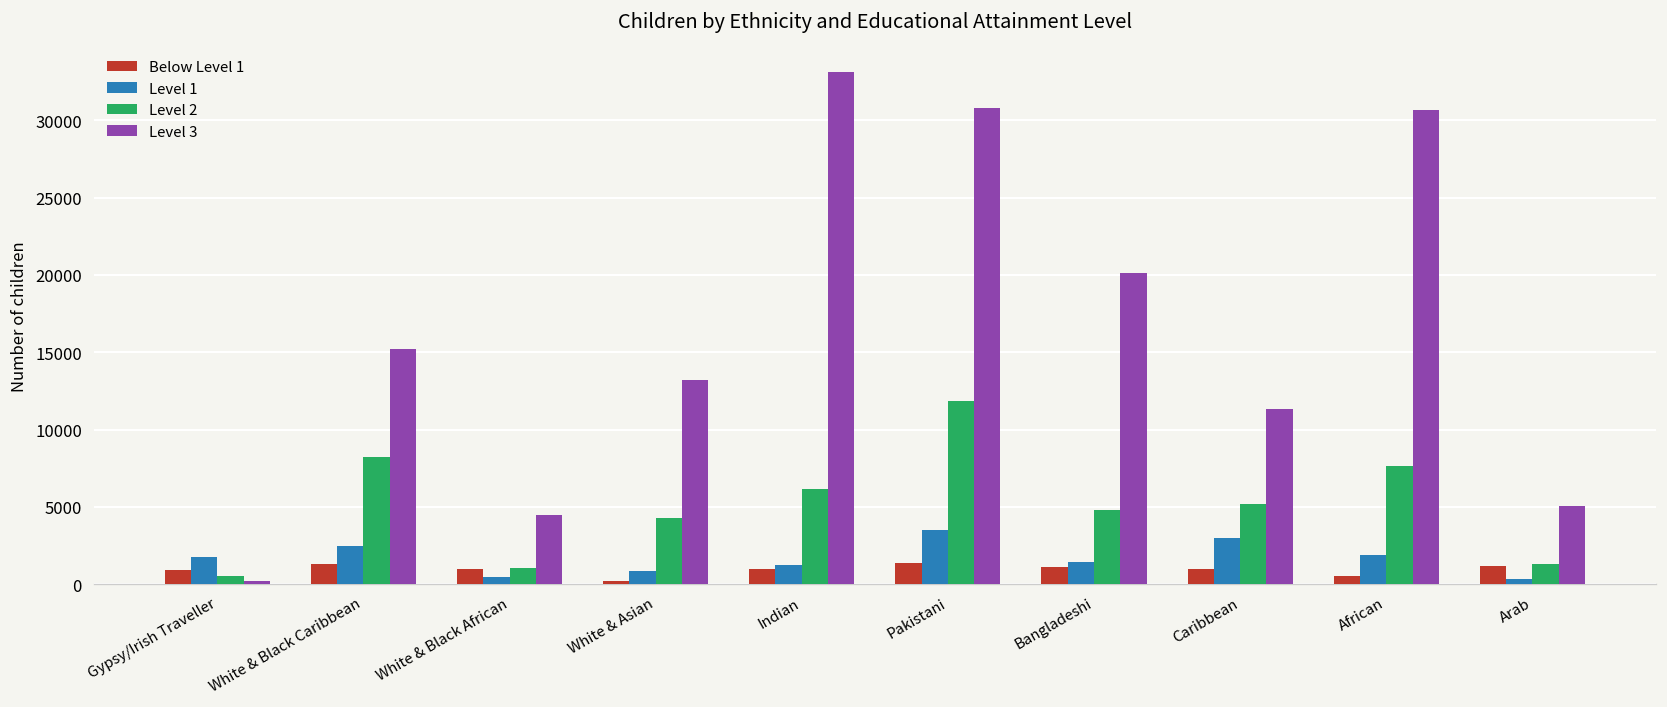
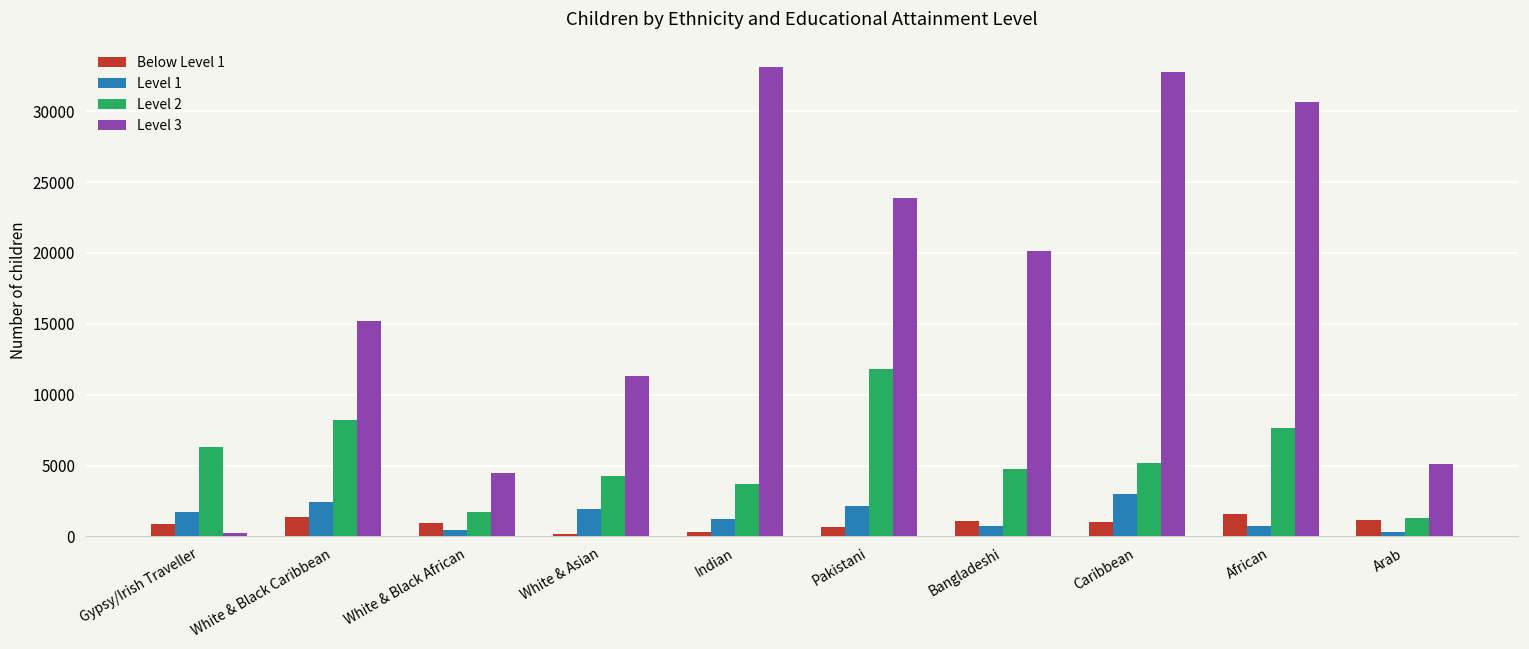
Level 2, Gypsy/Irish Traveller: 500 -> 6300
Level 2, White & Black African: 1000 -> 1700
Level 1, White & Asian: 900 -> 2000
Level 3, White & Asian: 13200 -> 11300
Below Level 1, Indian: 1000 -> 300
Level 2, Indian: 6200 -> 3700
Below Level 1, Pakistani: 1400 -> 700
Level 1, Pakistani: 3500 -> 2200
Level 3, Pakistani: 30800 -> 23900
Level 1, Bangladeshi: 1500 -> 700
Level 3, Caribbean: 11300 -> 32800
Below Level 1, African: 600 -> 1600
Level 1, African: 1900 -> 800
